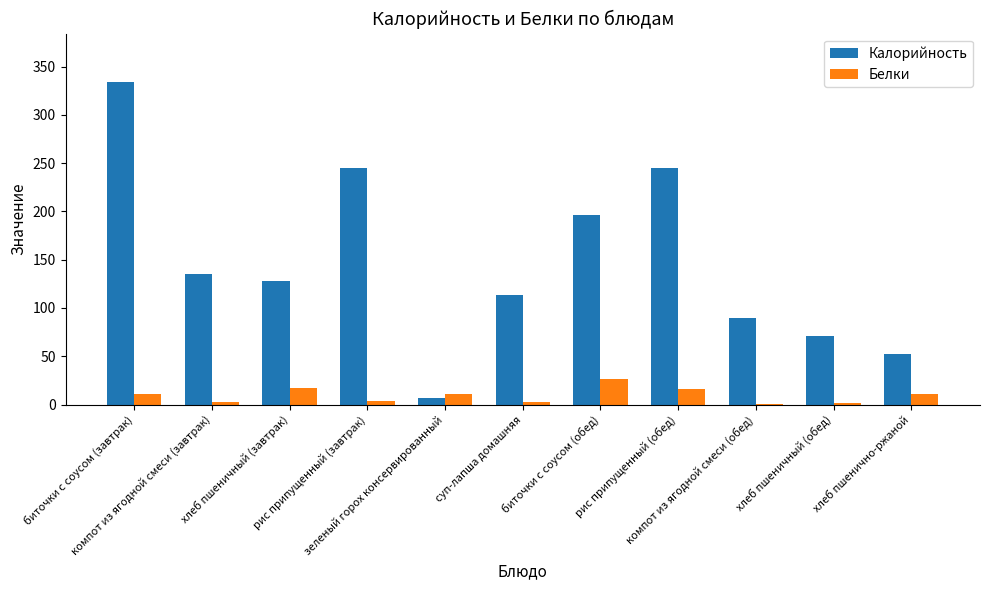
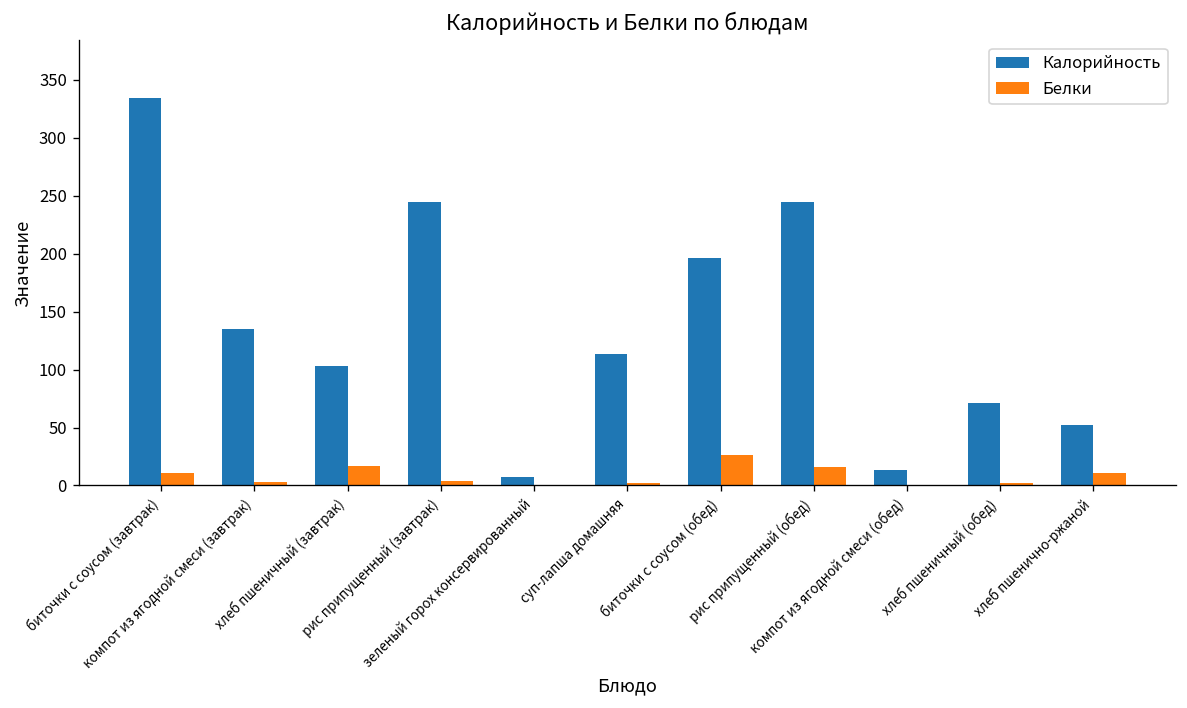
Калорийность, хлеб пшеничный (завтрак): 130 -> 100
Белки, зеленый горох консервированный: 10 -> 0
Калорийность, компот из ягодной смеси (обед): 90 -> 10
